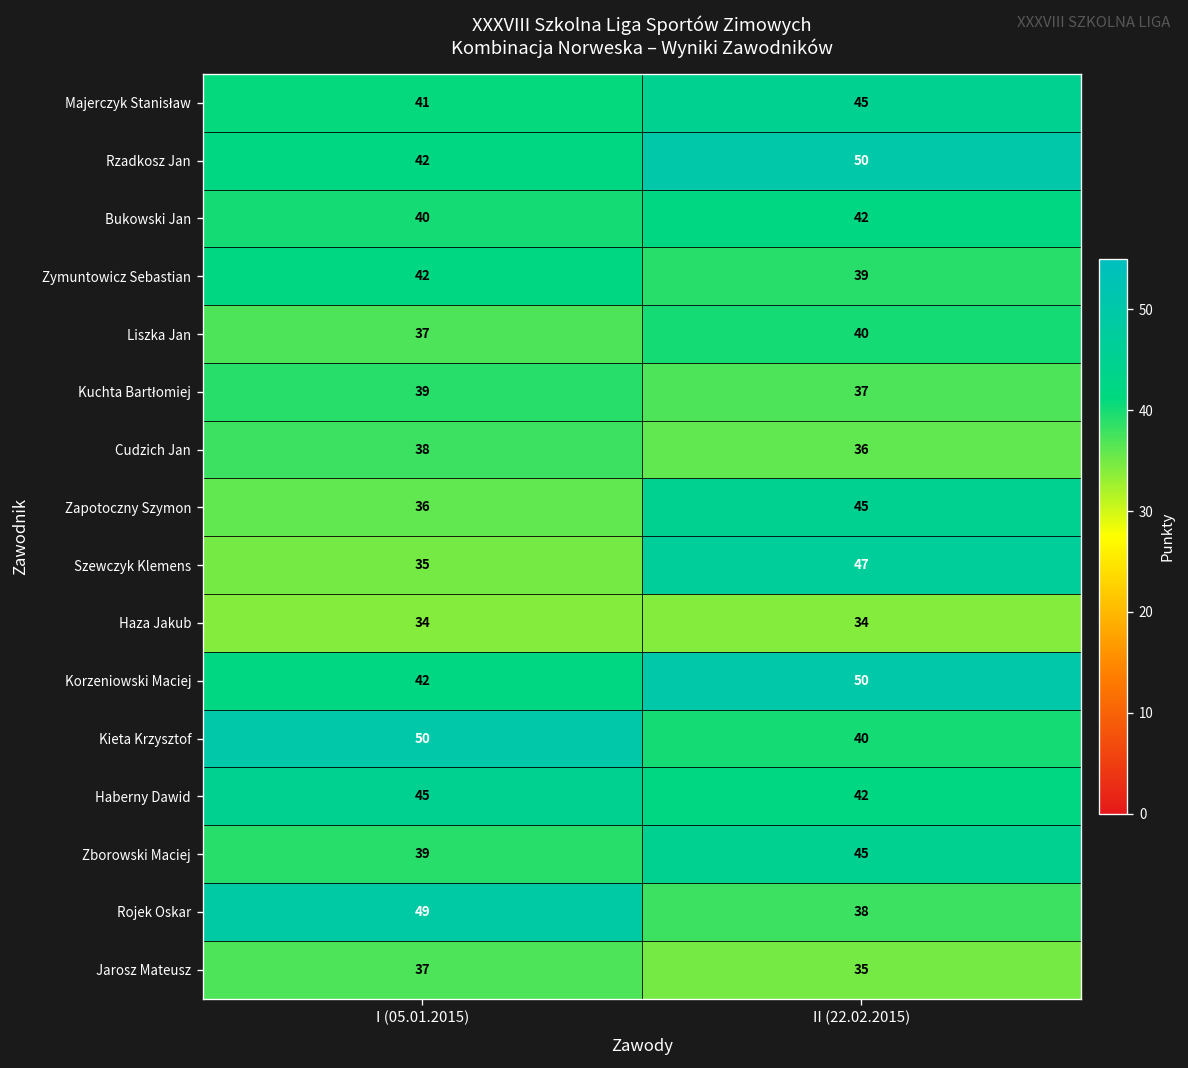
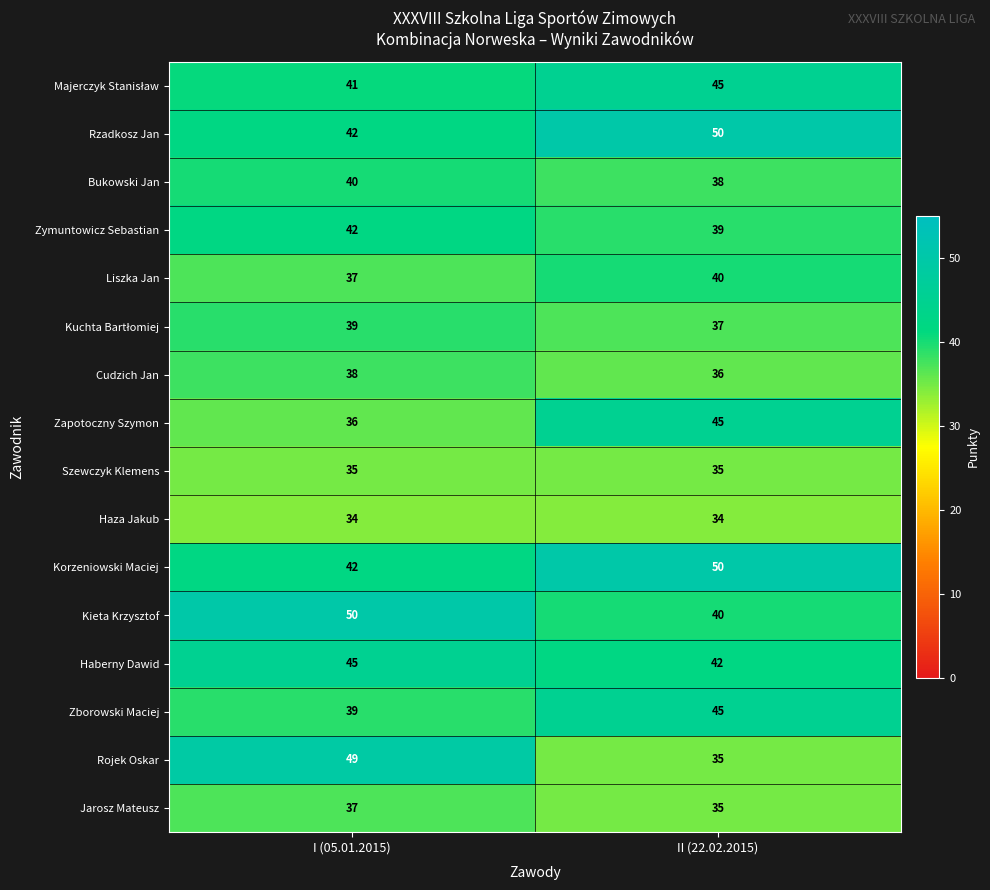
Bukowski Jan, II (22.02.2015): 42 -> 38
Szewczyk Klemens, II (22.02.2015): 47 -> 35
Rojek Oskar, II (22.02.2015): 38 -> 35
